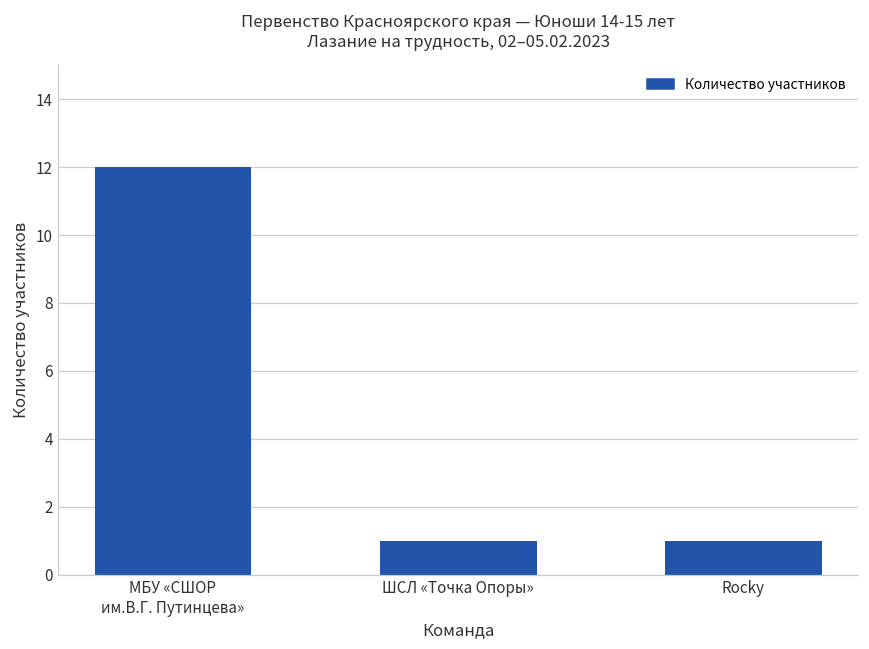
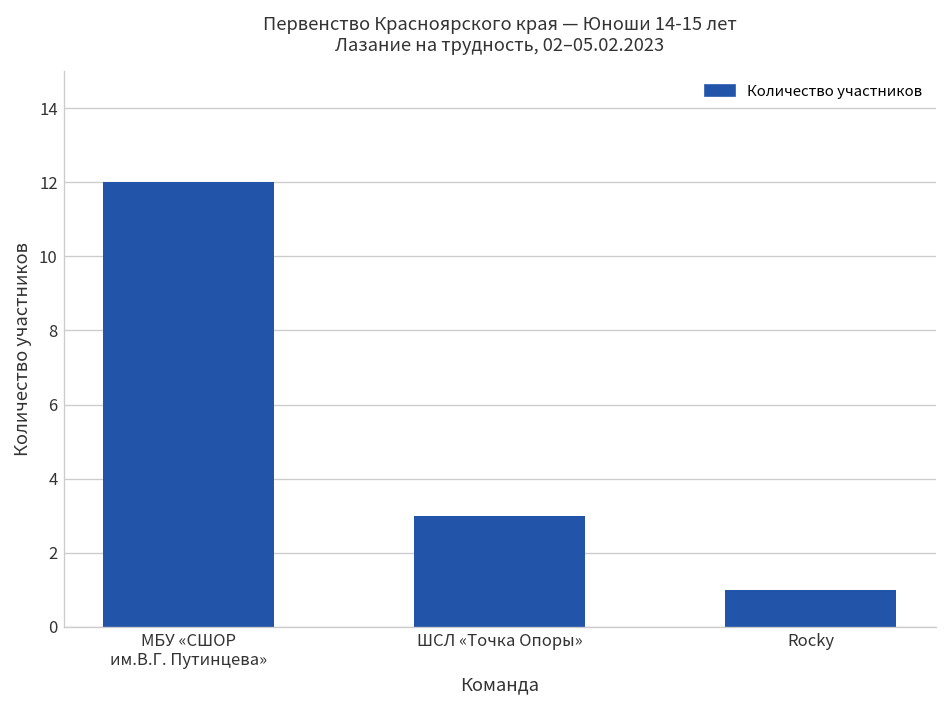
ШСЛ «Точка Опоры»: 1 -> 3
